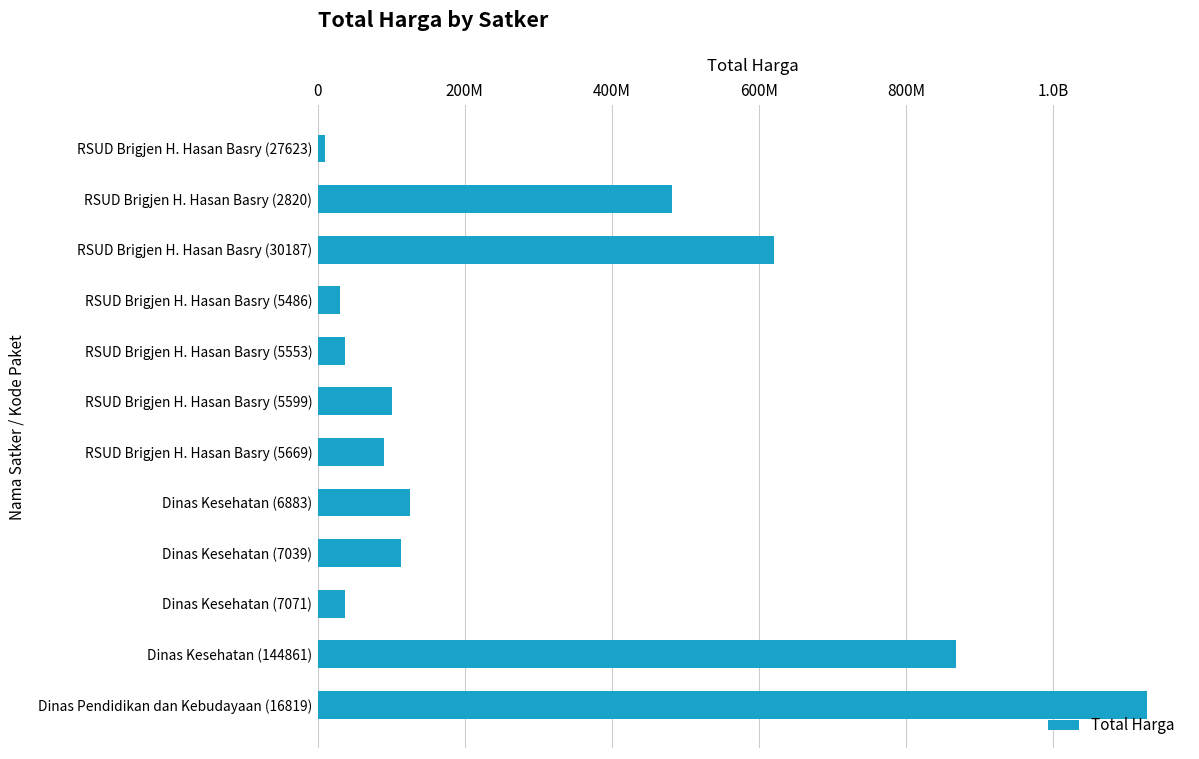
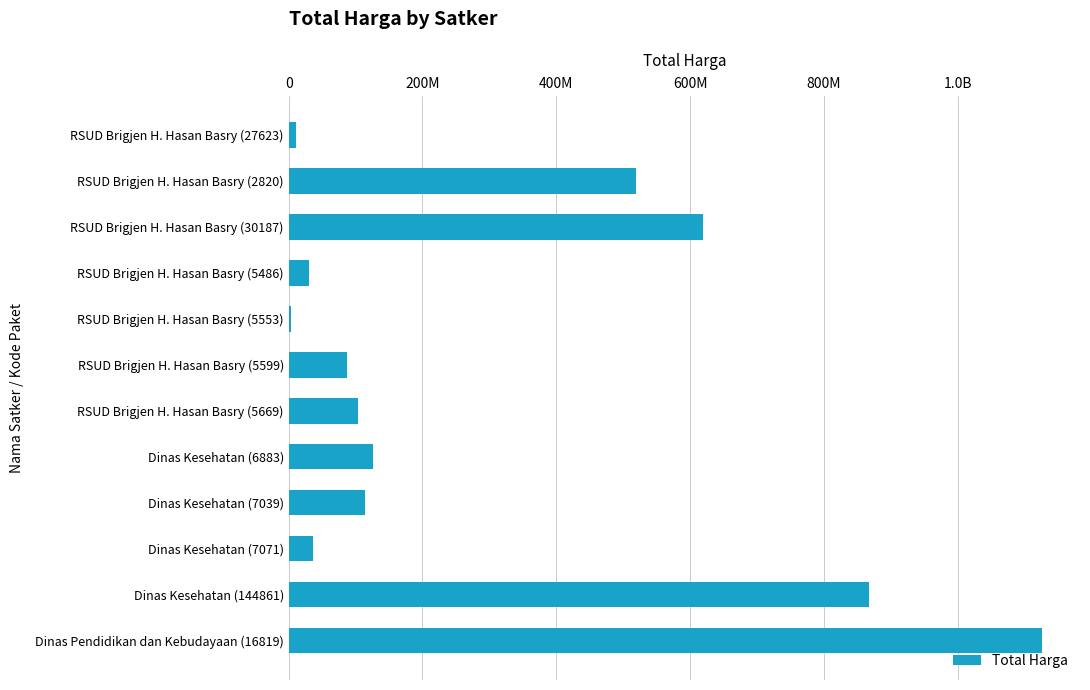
RSUD Brigjen H. Hasan Basry (2820): 480000000 -> 520000000
RSUD Brigjen H. Hasan Basry (5553): 40000000 -> 0
RSUD Brigjen H. Hasan Basry (5599): 100000000 -> 90000000
RSUD Brigjen H. Hasan Basry (5669): 90000000 -> 100000000
